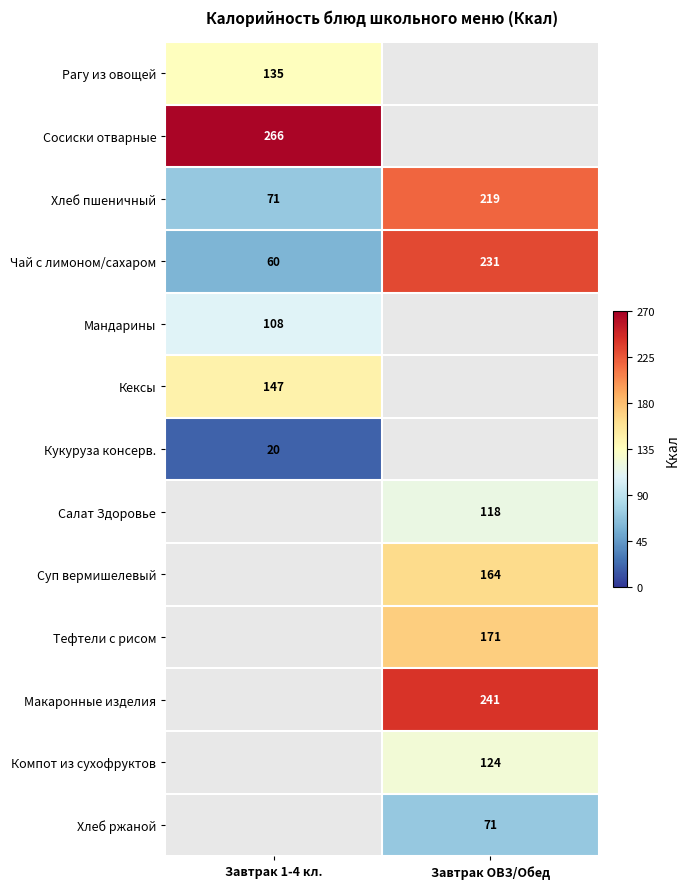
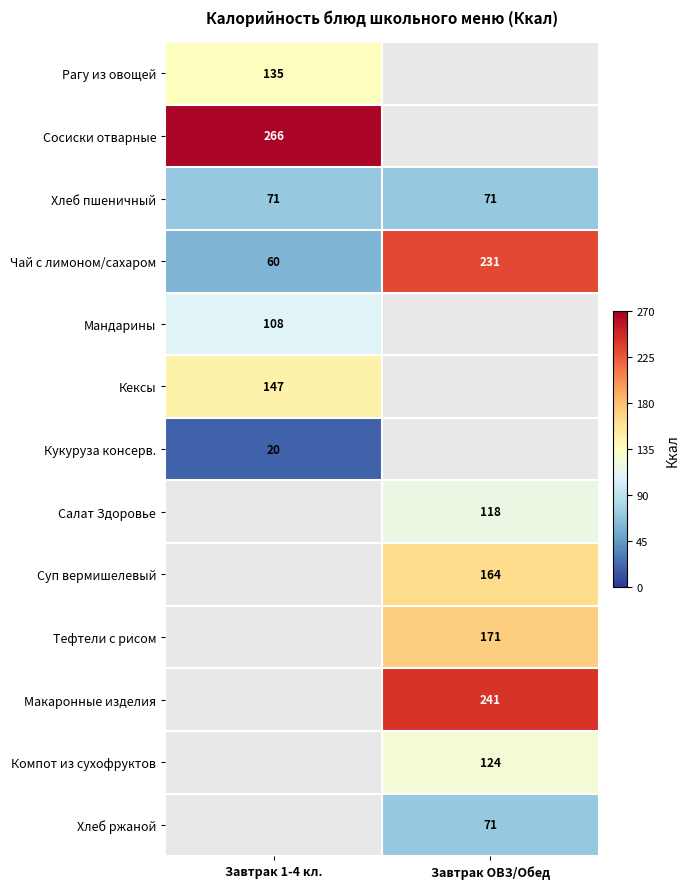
Хлеб пшеничный, Завтрак ОВЗ/Обед: 219 -> 71
